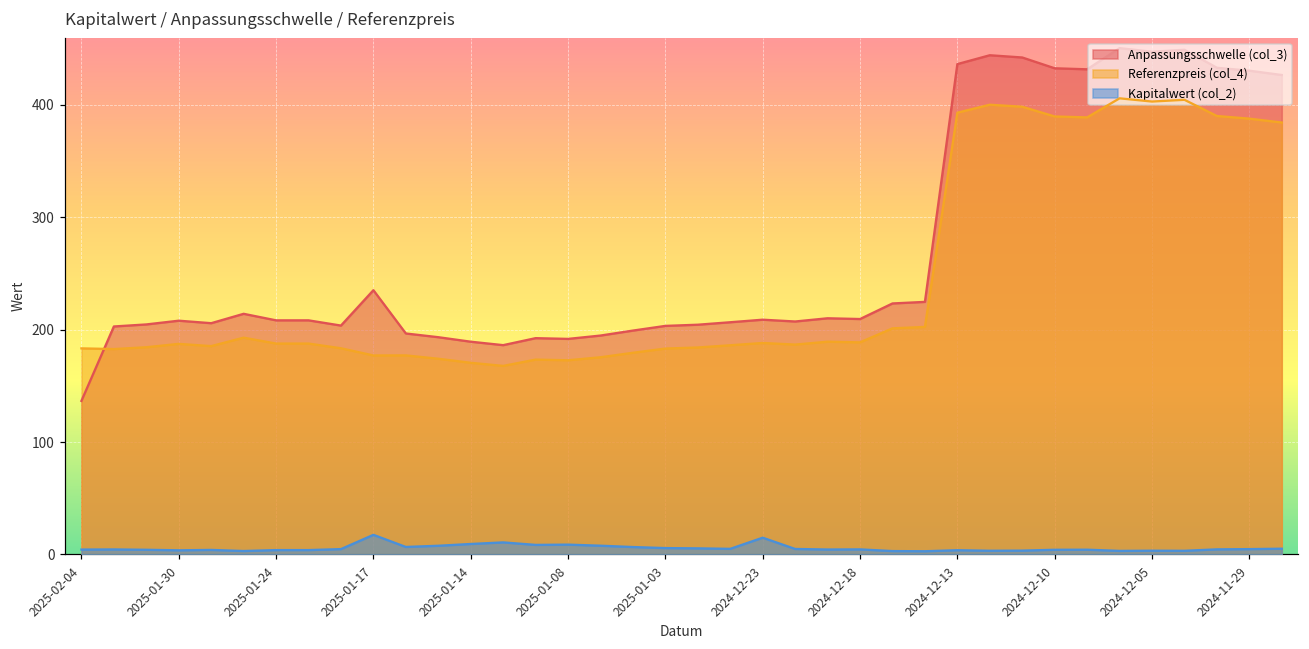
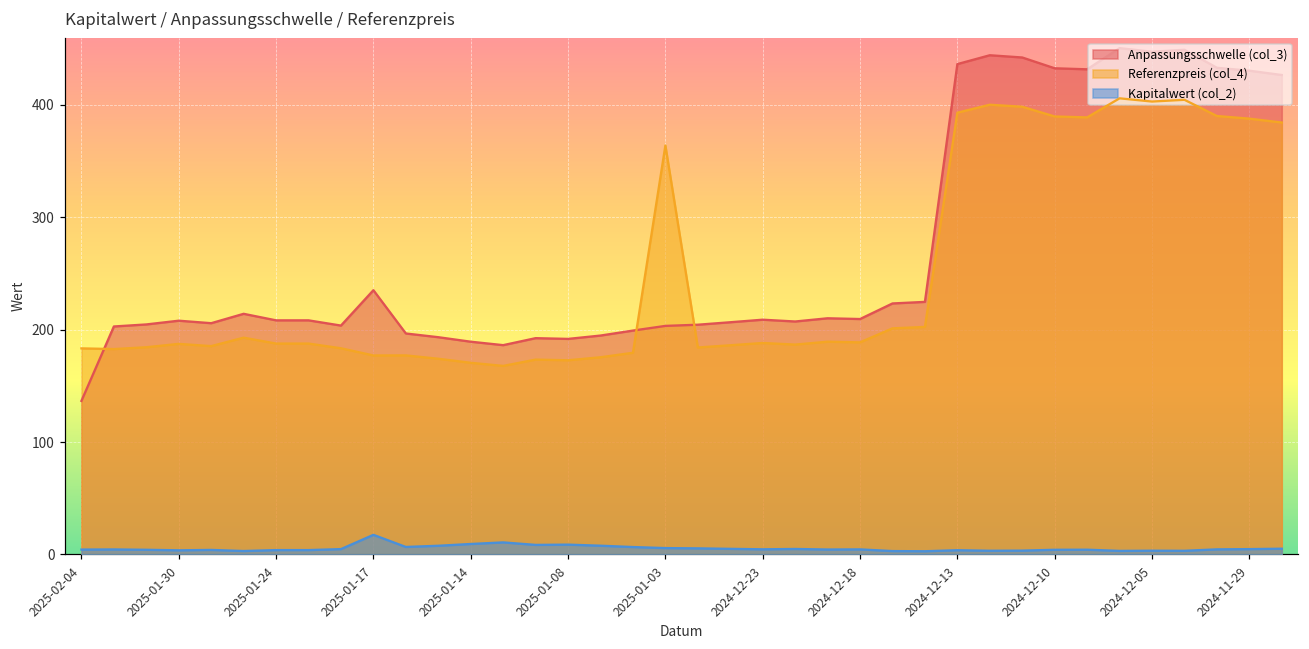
Referenzpreis (col_4), 2025-01-03: 183 -> 364
Kapitalwert (col_2), 2024-12-23: 15 -> 5
